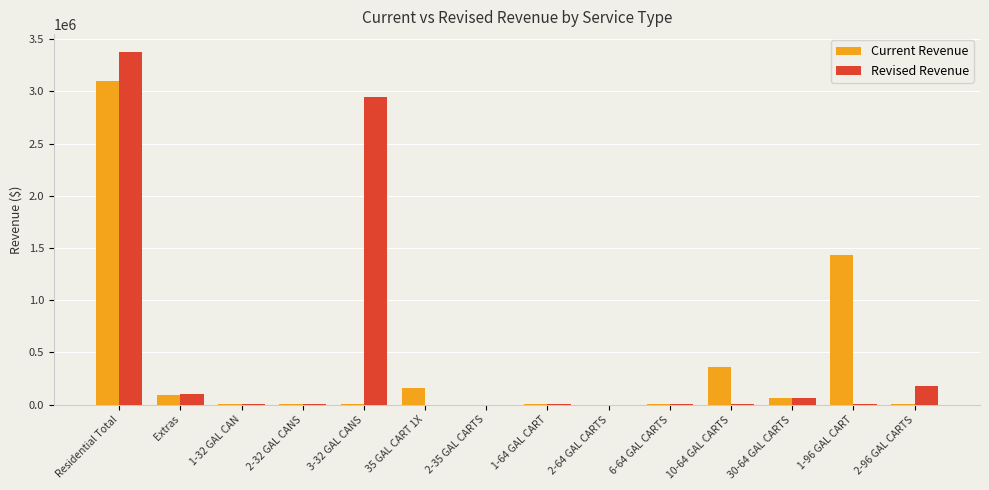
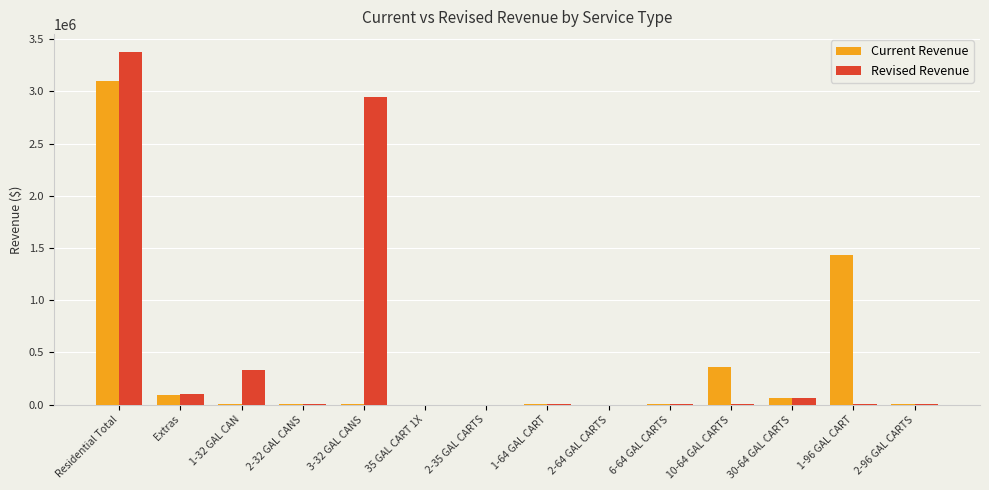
Revised Revenue, 1-32 GAL CAN: 10000 -> 330000
Current Revenue, 35 GAL CART 1X: 160000 -> 0
Revised Revenue, 2-96 GAL CARTS: 170000 -> 0
